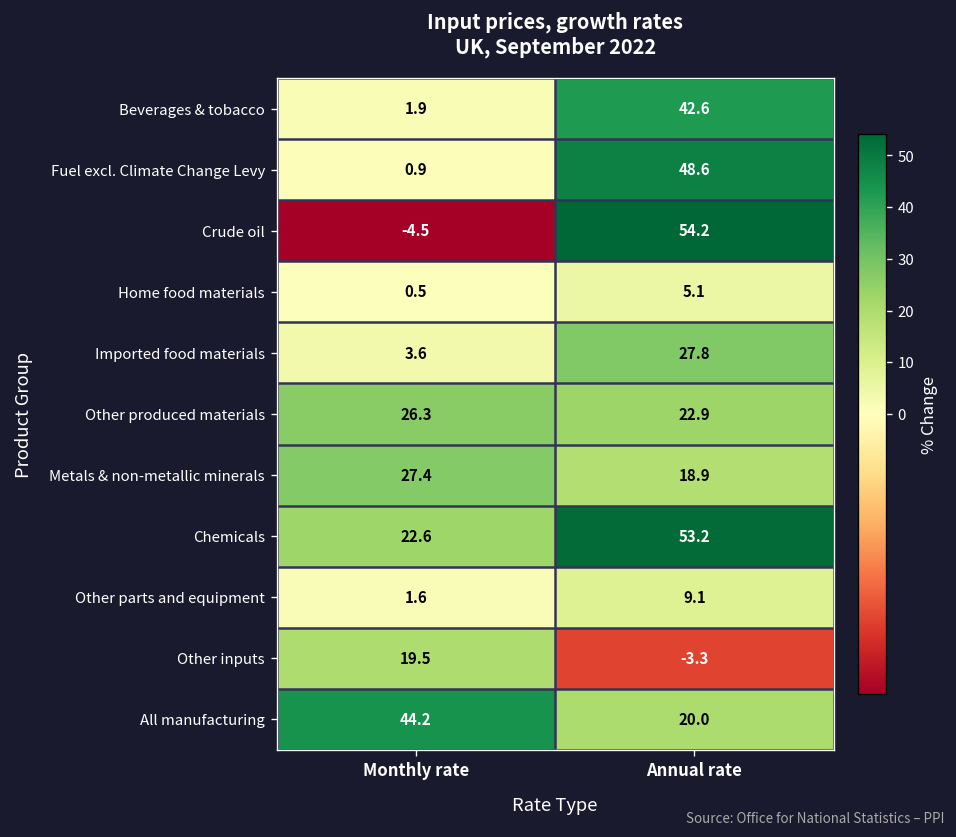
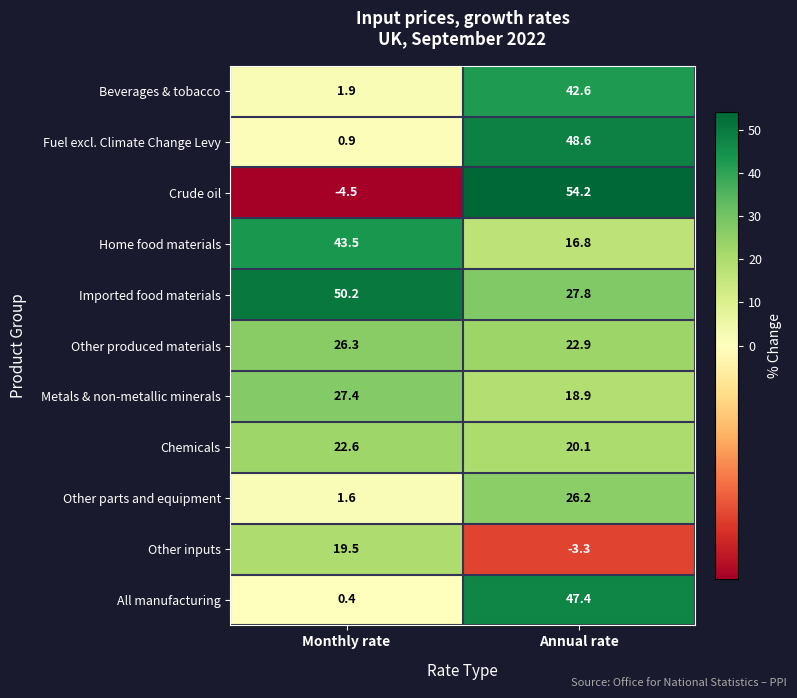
Home food materials, Monthly rate: 0.5 -> 43.5
Home food materials, Annual rate: 5.1 -> 16.8
Imported food materials, Monthly rate: 3.6 -> 50.2
Chemicals, Annual rate: 53.2 -> 20.1
Other parts and equipment, Annual rate: 9.1 -> 26.2
All manufacturing, Monthly rate: 44.2 -> 0.4
All manufacturing, Annual rate: 20.0 -> 47.4
